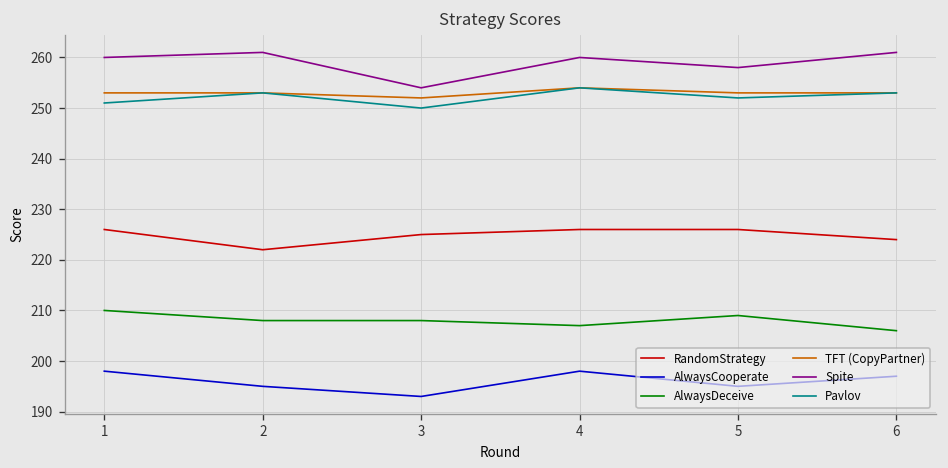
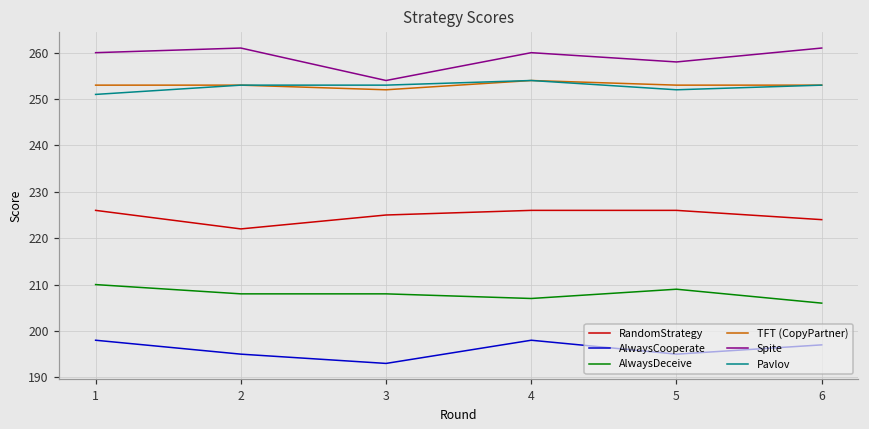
Pavlov, 3: 250 -> 253
